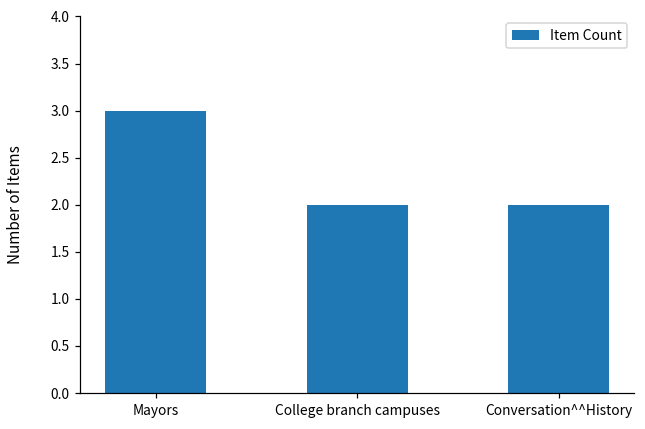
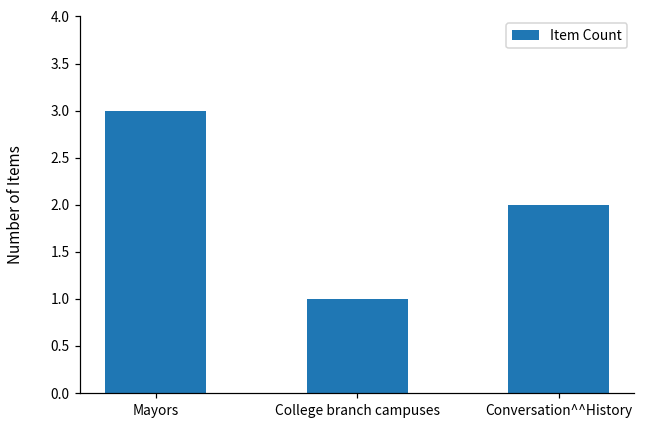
College branch campuses: 2 -> 1
